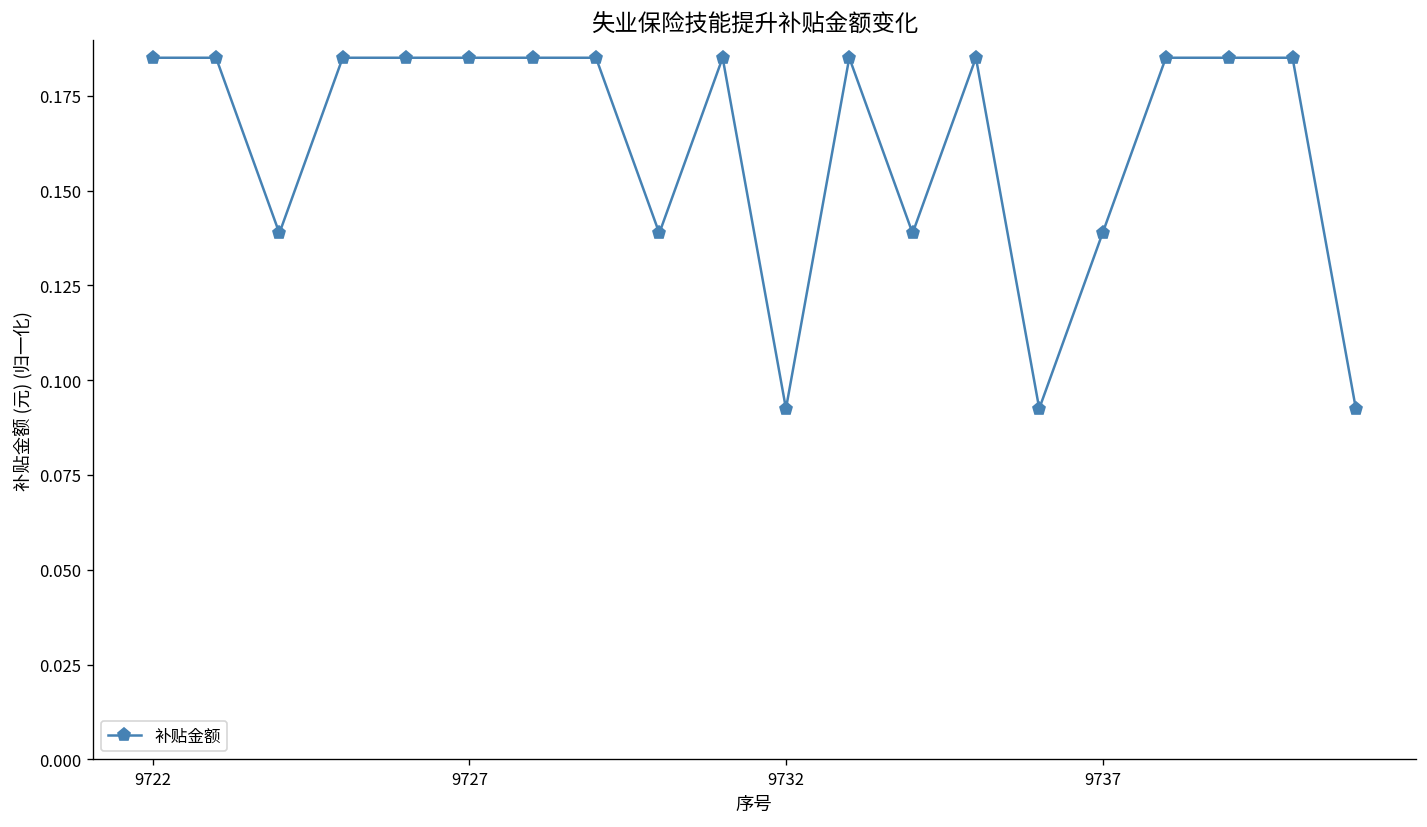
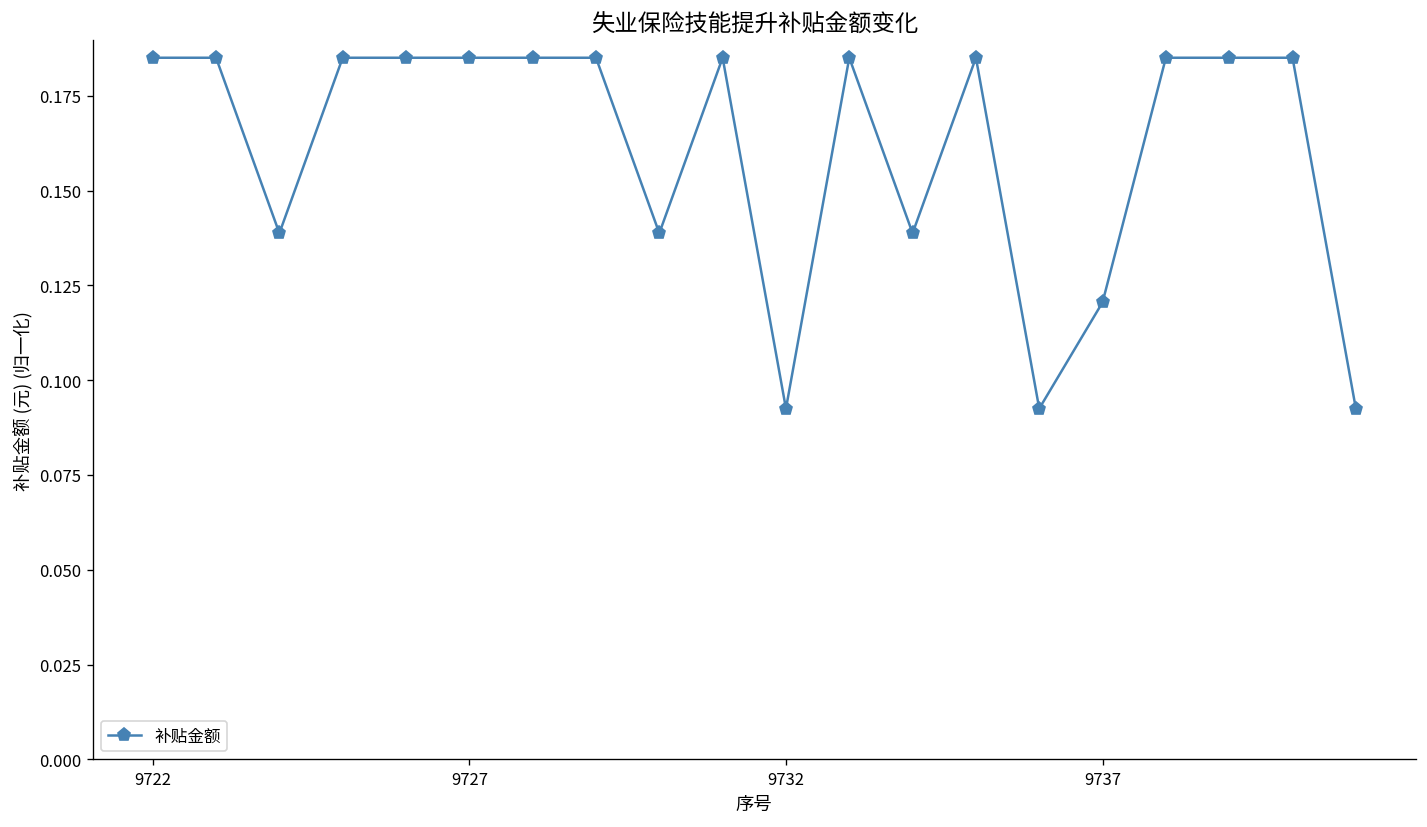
9737: 0.139 -> 0.121
